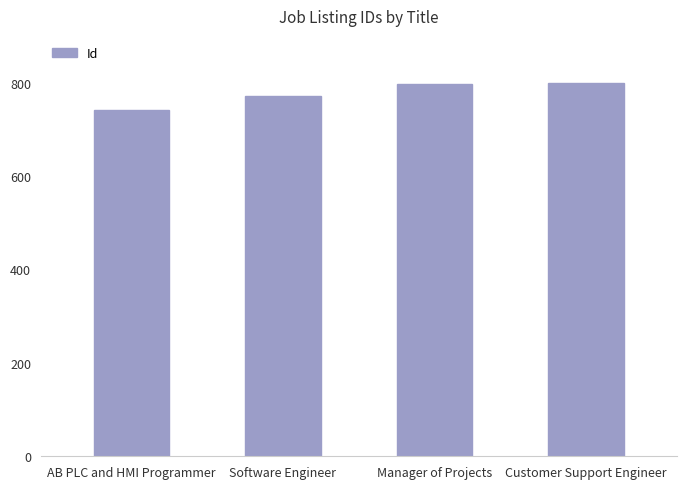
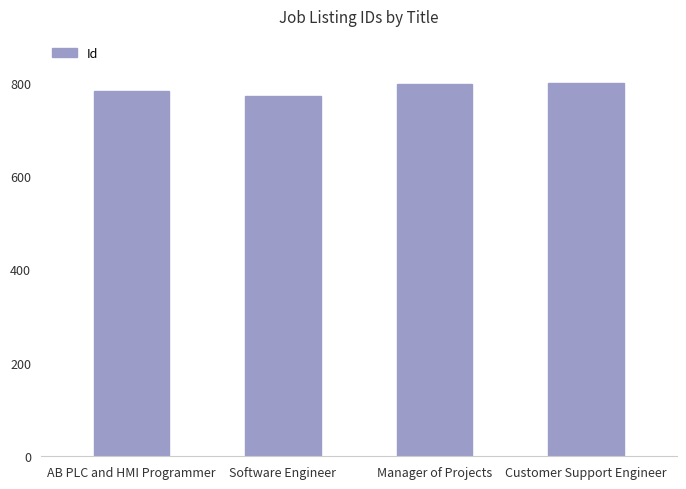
AB PLC and HMI Programmer: 740 -> 780
